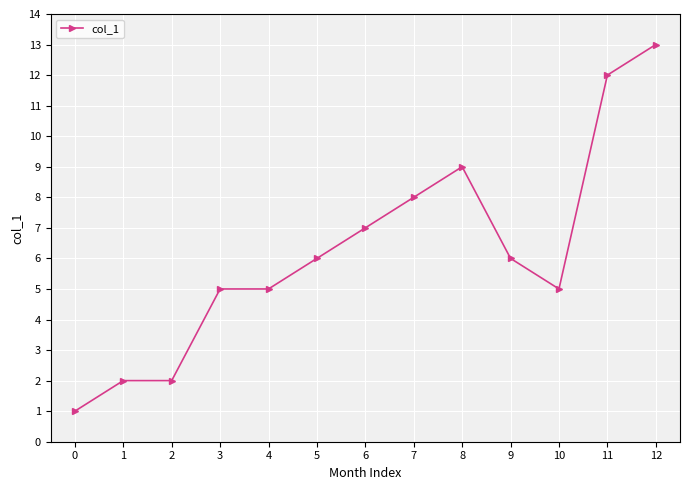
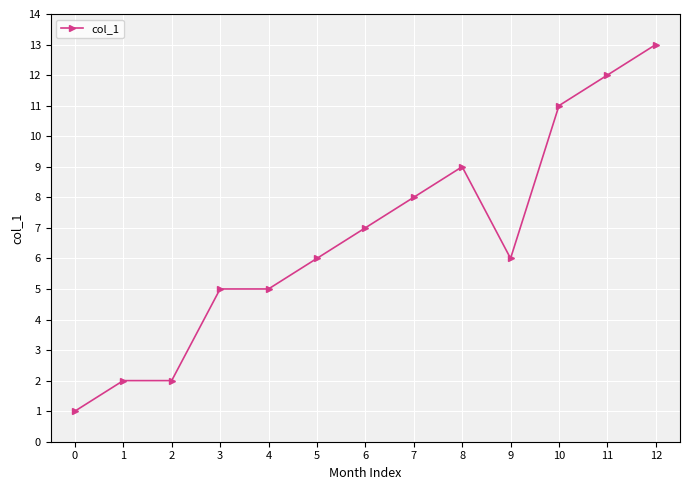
10: 5 -> 11
